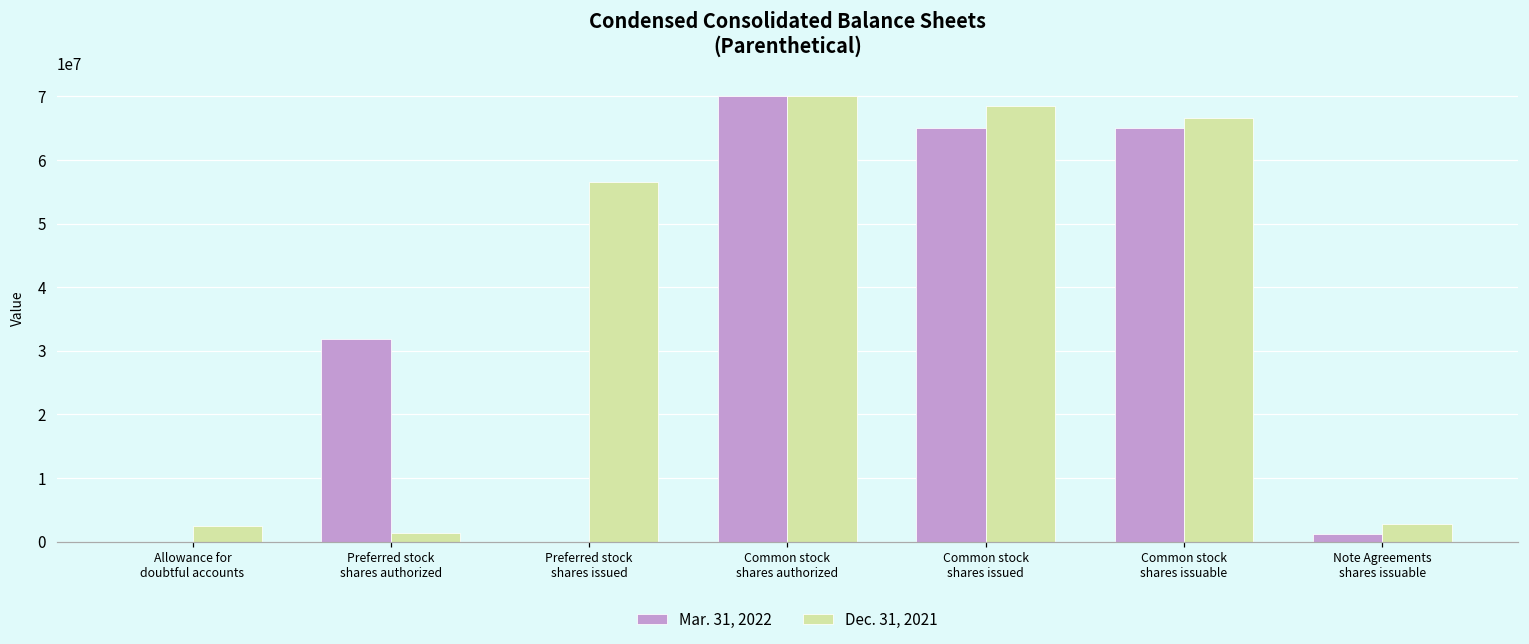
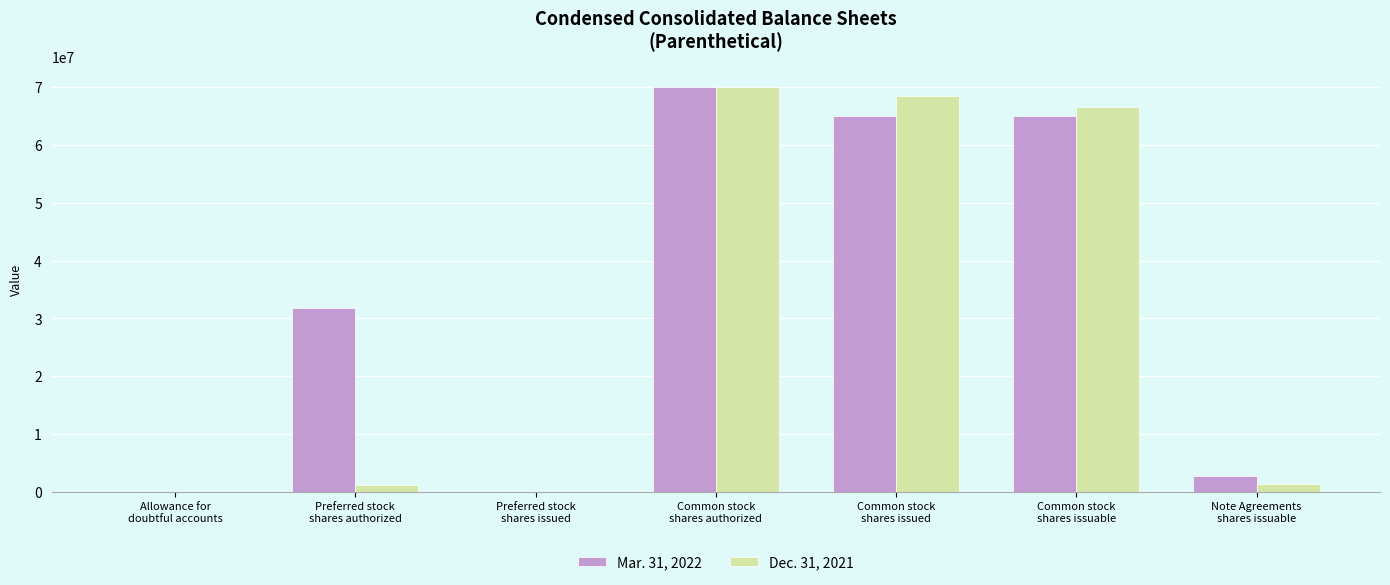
Dec. 31, 2021, Allowance for doubtful accounts: 2000000 -> 0
Dec. 31, 2021, Preferred stock shares issued: 56000000 -> 0
Mar. 31, 2022, Note Agreements shares issuable: 1000000 -> 3000000
Dec. 31, 2021, Note Agreements shares issuable: 3000000 -> 1000000
